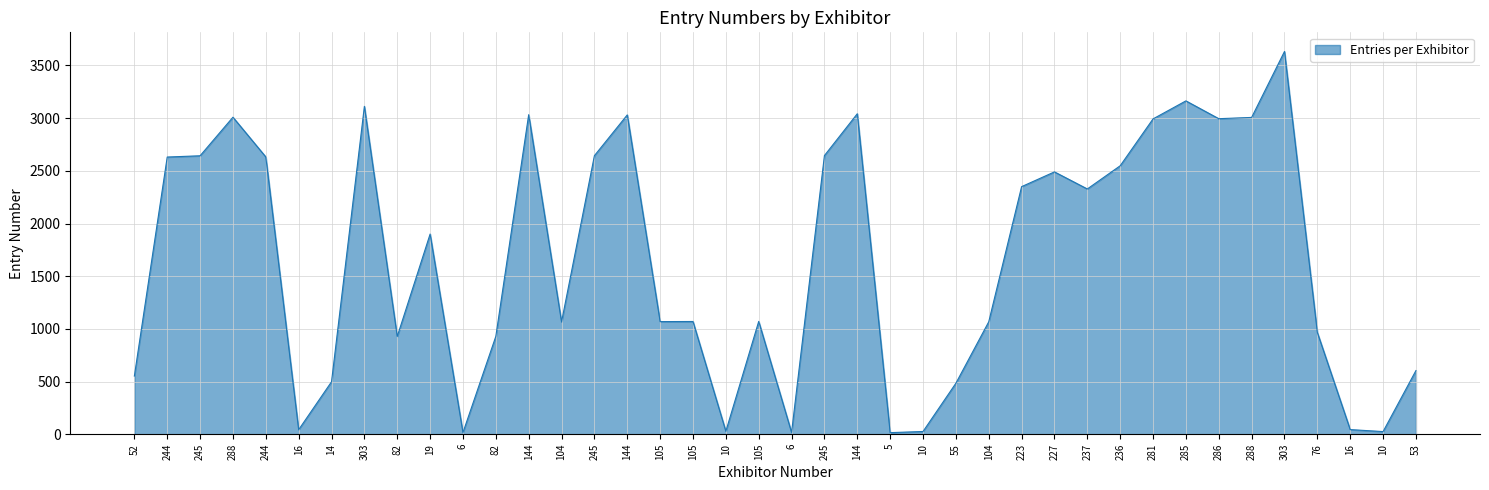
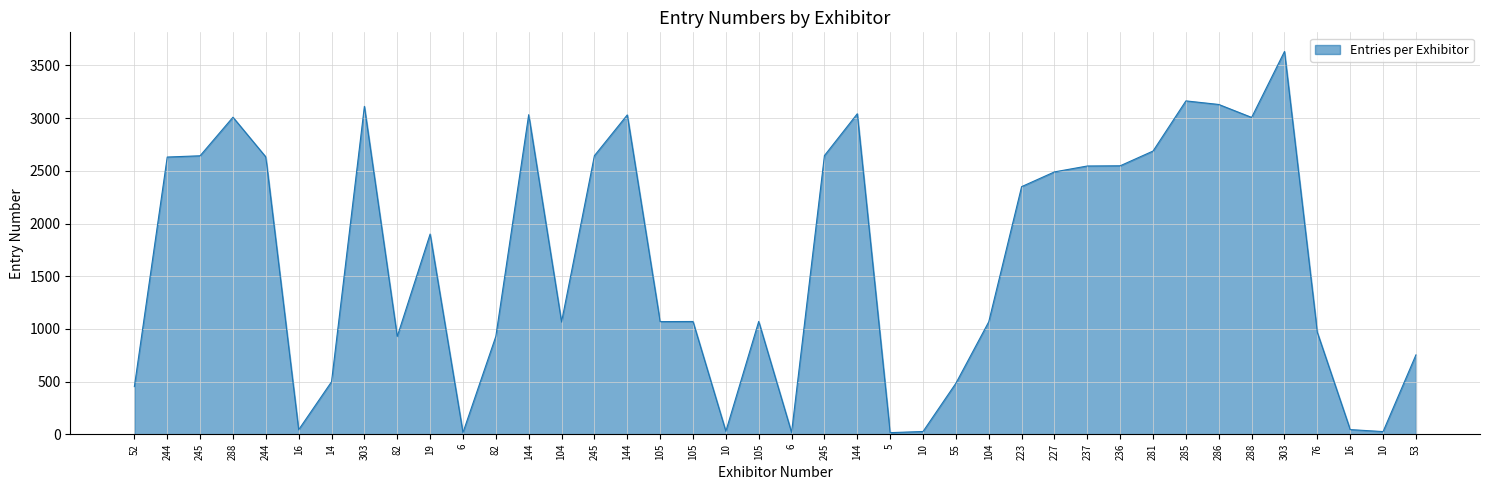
52: 550 -> 450
237: 2330 -> 2550
281: 2990 -> 2690
286: 3000 -> 3130
53: 600 -> 750
